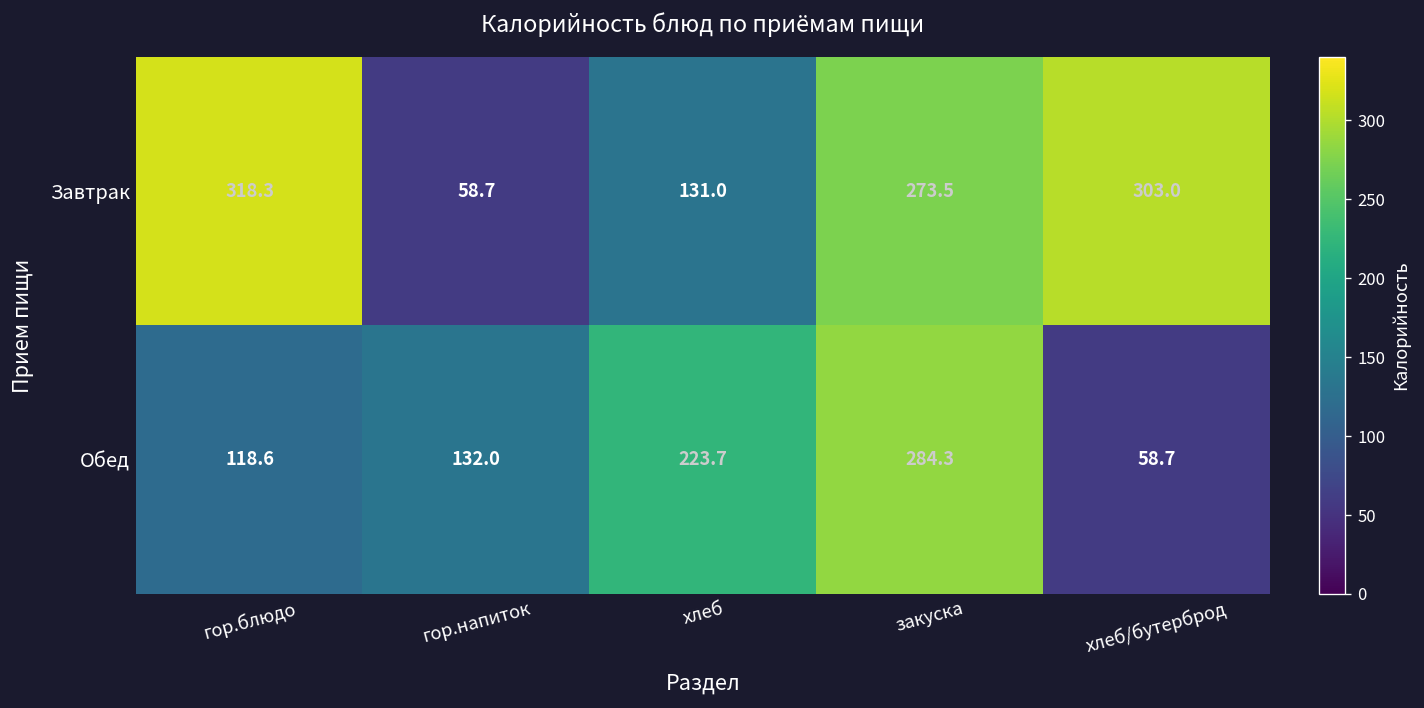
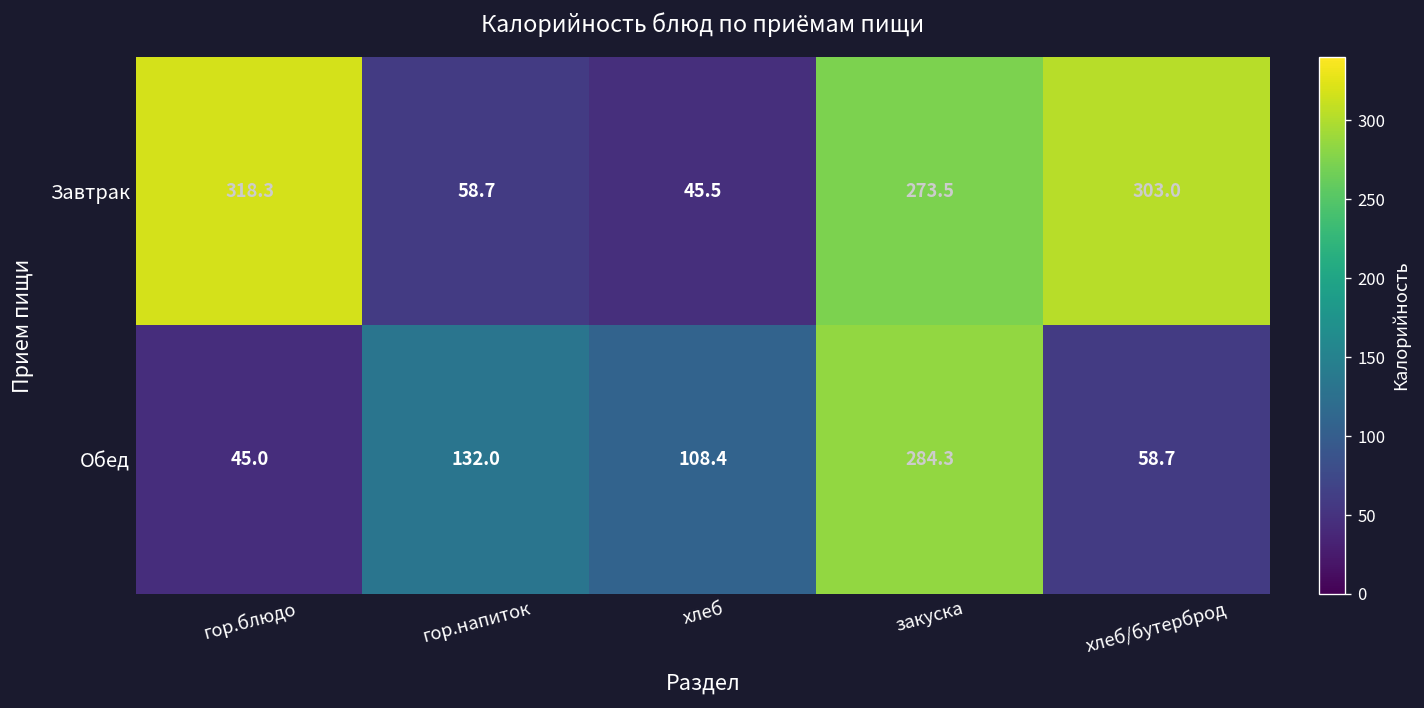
Завтрак, хлеб: 131.0 -> 45.5
Обед, гор.блюдо: 118.6 -> 45.0
Обед, хлеб: 223.7 -> 108.4
